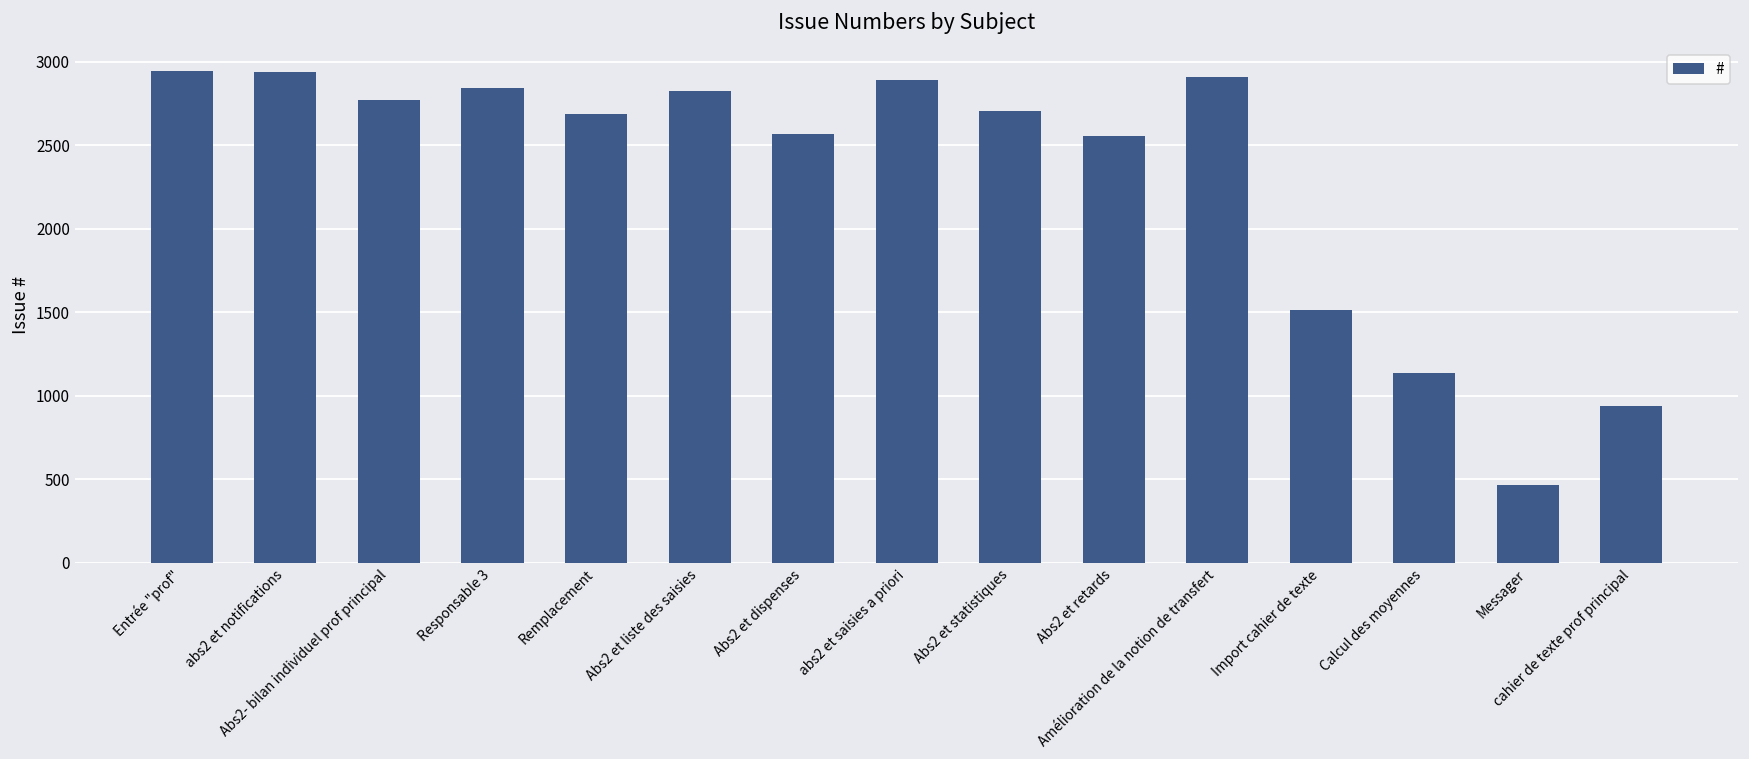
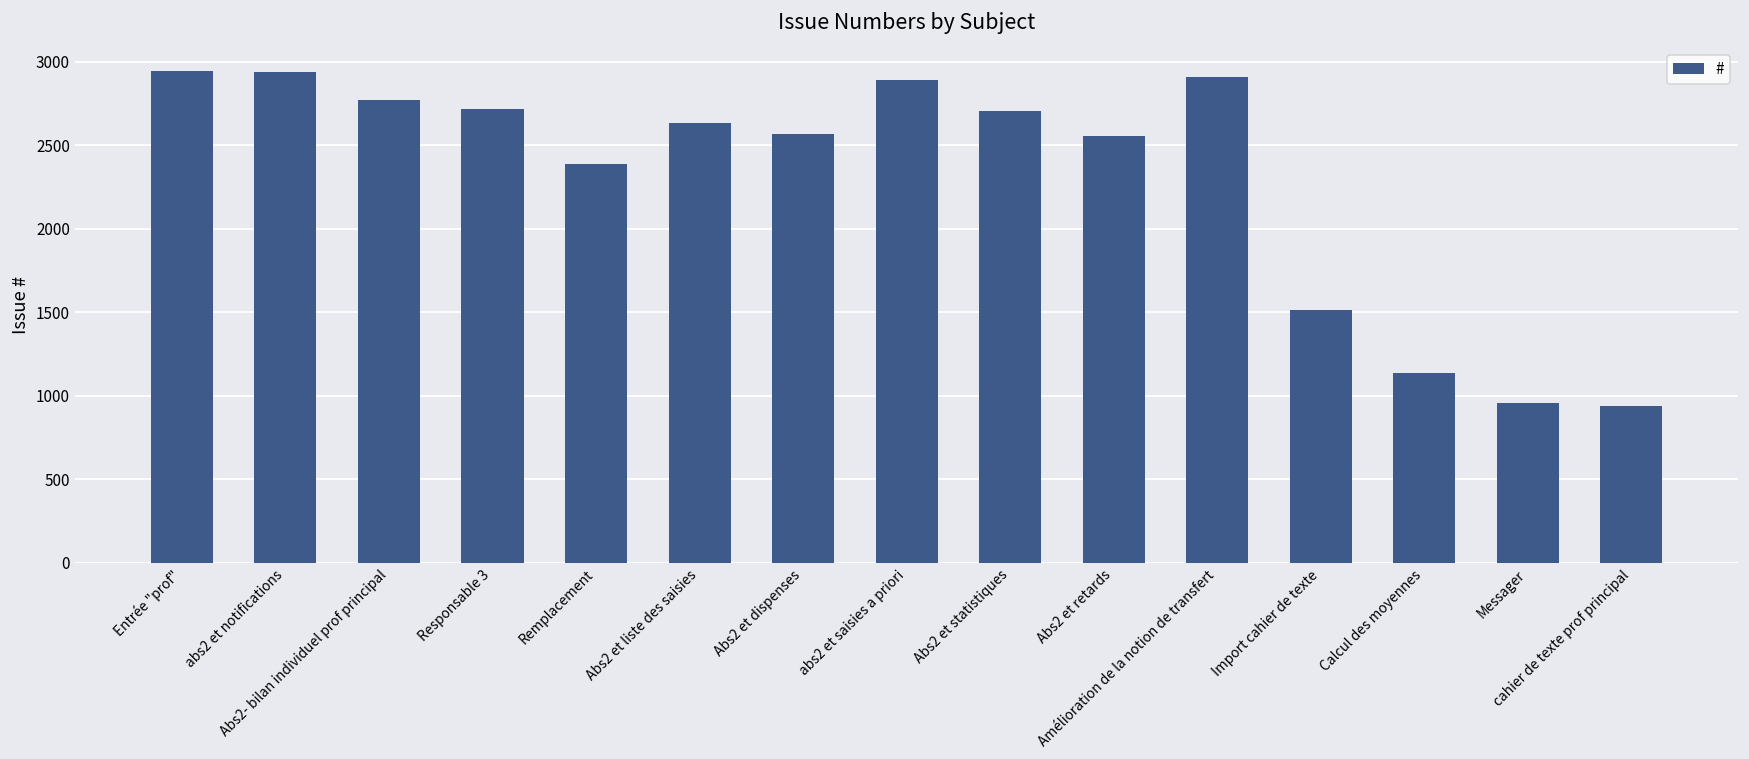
Responsable 3: 2840 -> 2720
Remplacement: 2690 -> 2390
Abs2 et liste des saisies: 2830 -> 2630
Messager: 460 -> 960
